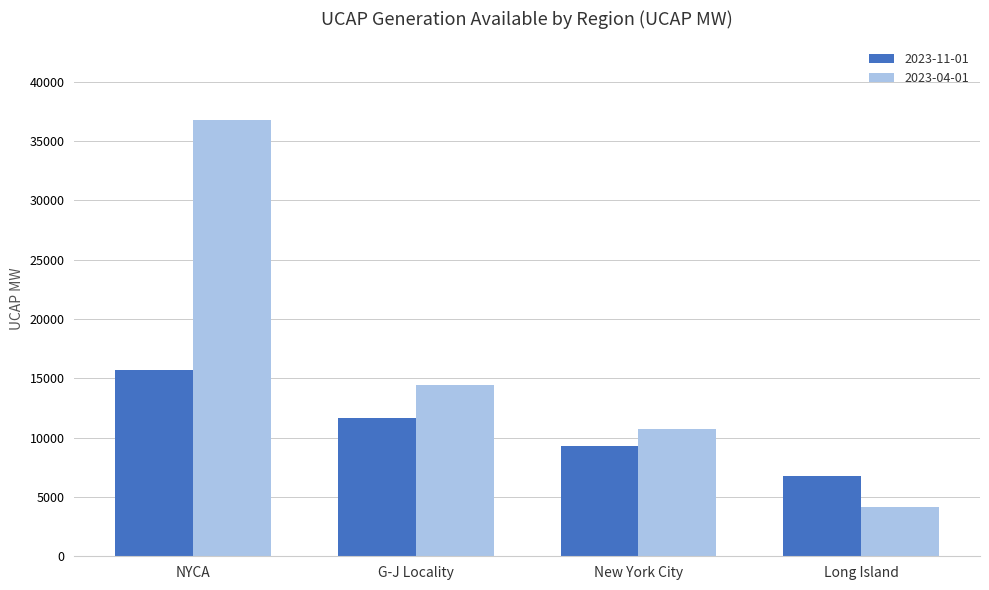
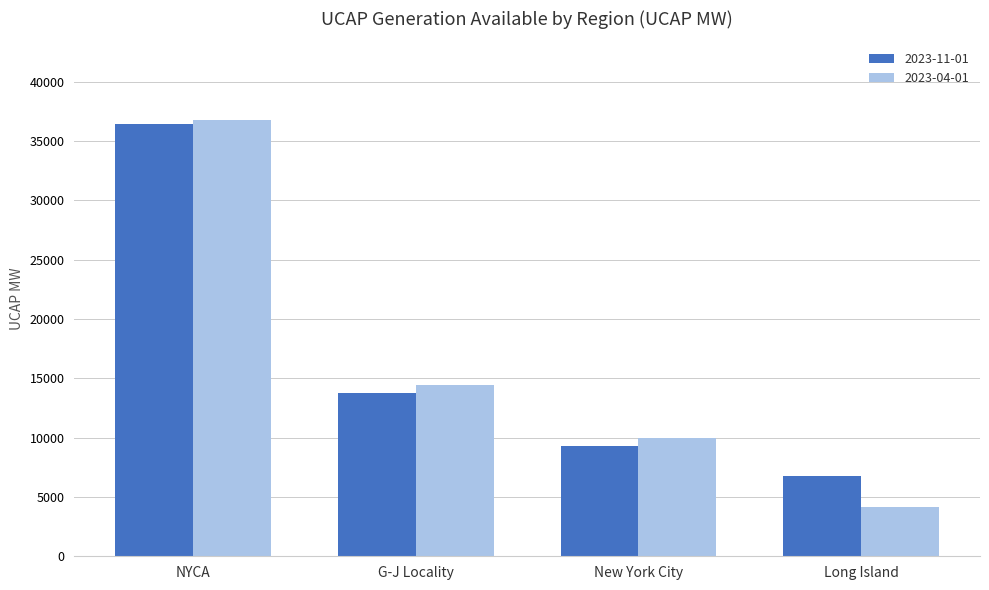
2023-11-01, NYCA: 15700 -> 36500
2023-11-01, G-J Locality: 11700 -> 13800
2023-04-01, New York City: 10700 -> 10000
